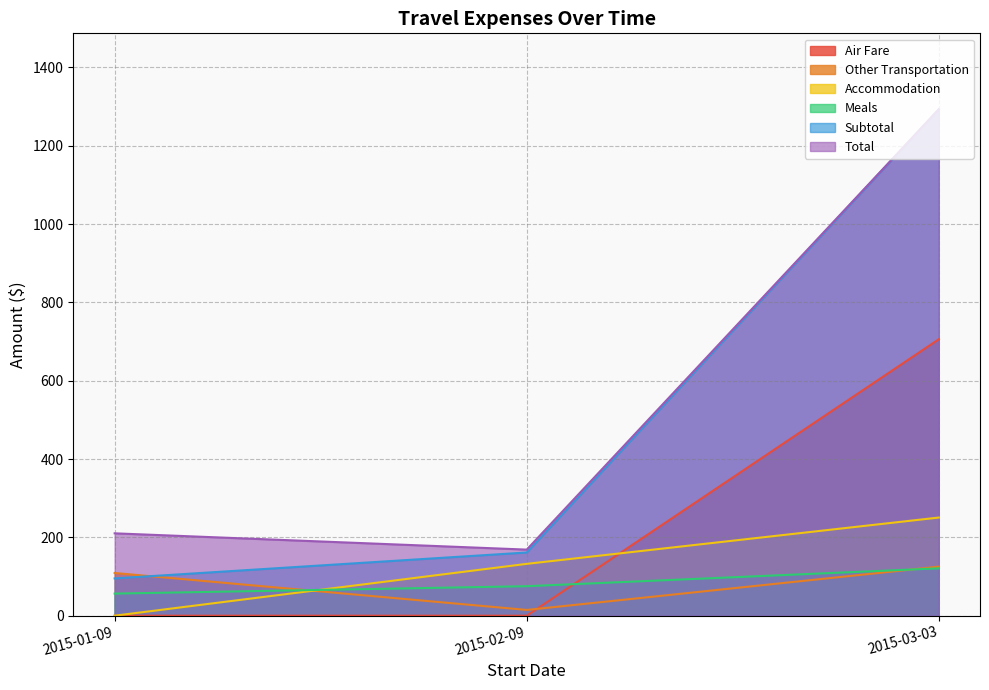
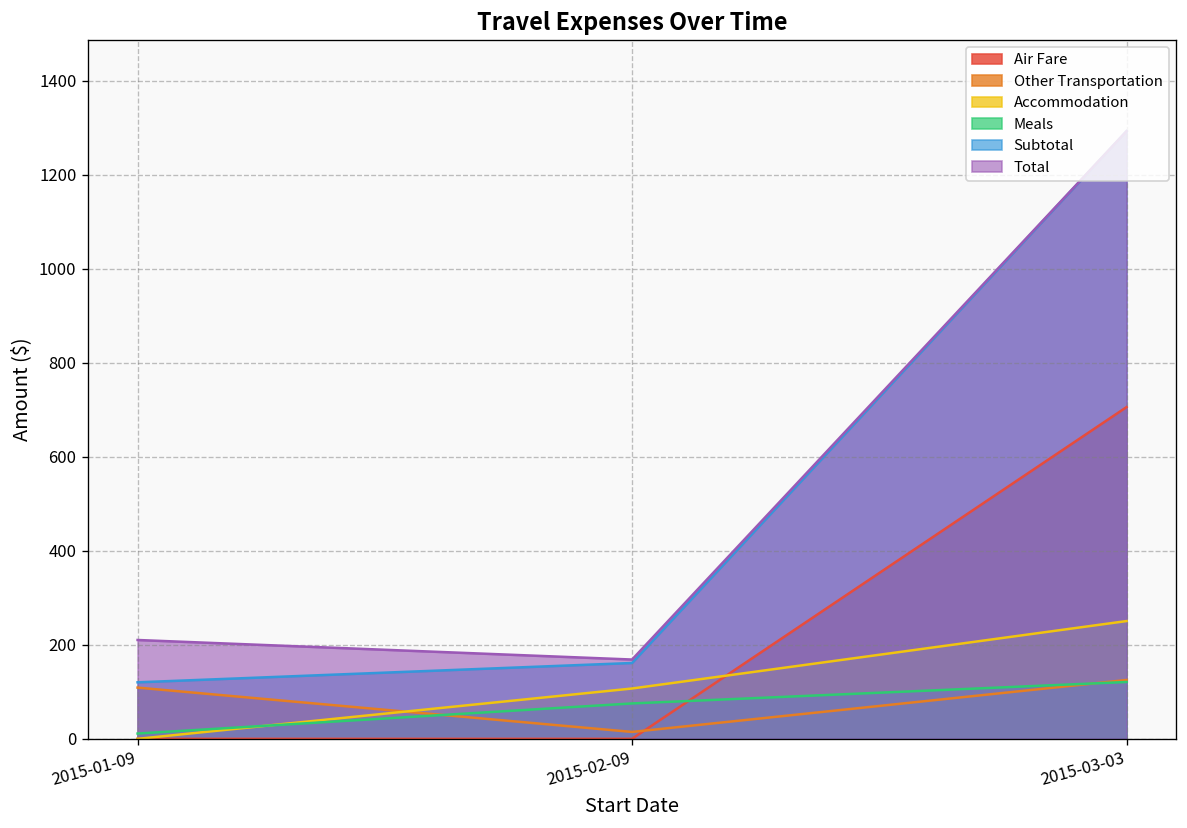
Meals, 2015-01-09: 60 -> 10
Subtotal, 2015-01-09: 100 -> 120
Accommodation, 2015-02-09: 130 -> 110
